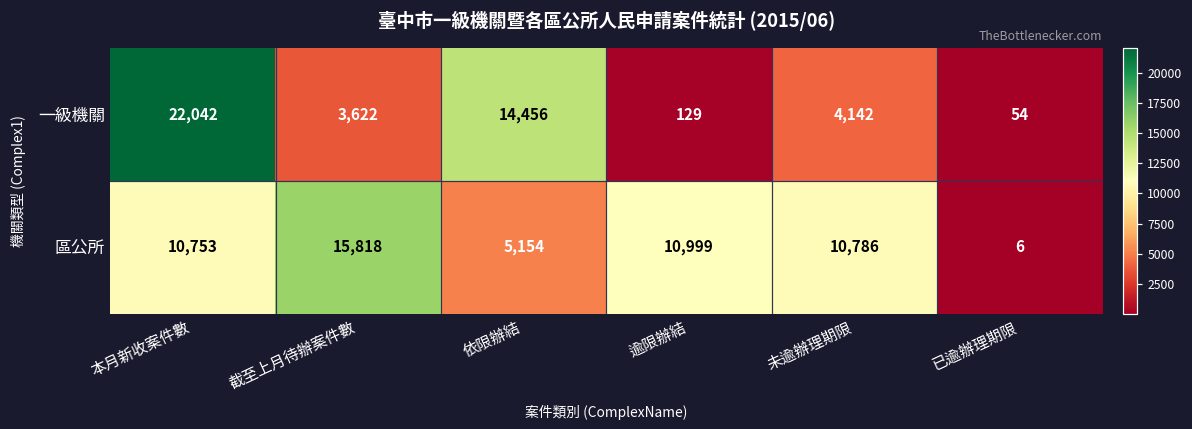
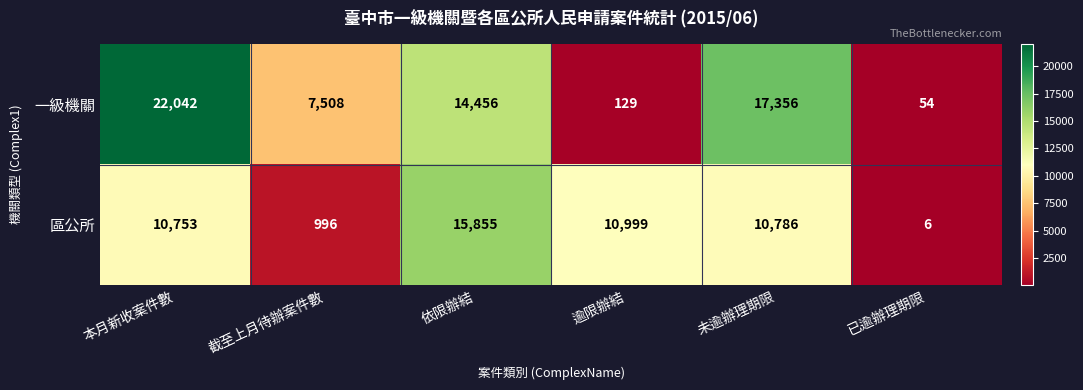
一級機關, 截至上月待辦案件數: 3,622 -> 7,508
一級機關, 未逾辦理期限: 4,142 -> 17,356
區公所, 截至上月待辦案件數: 15,818 -> 996
區公所, 依限辦結: 5,154 -> 15,855
